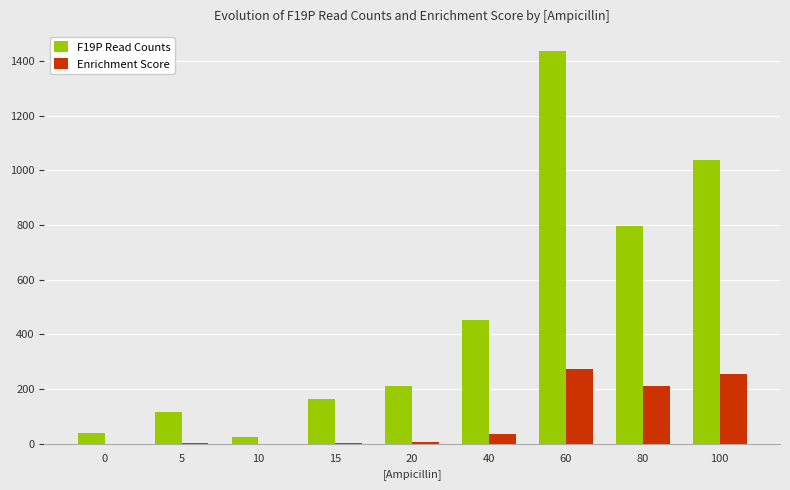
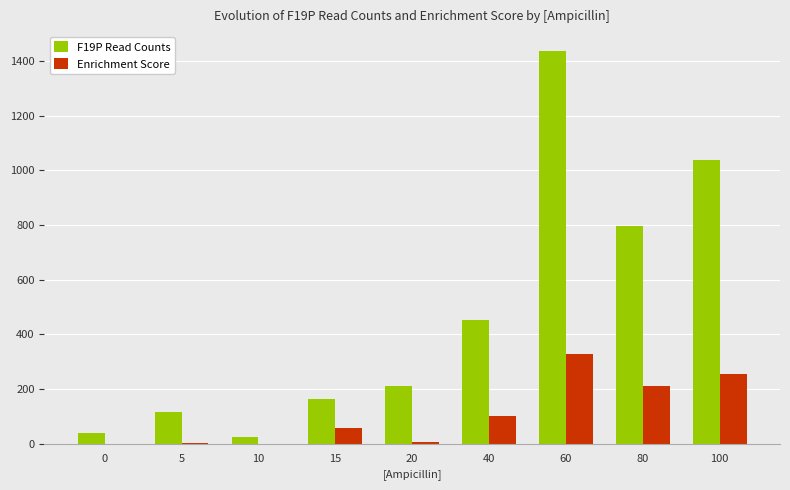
Enrichment Score, 15: 0 -> 60
Enrichment Score, 40: 40 -> 100
Enrichment Score, 60: 270 -> 330
